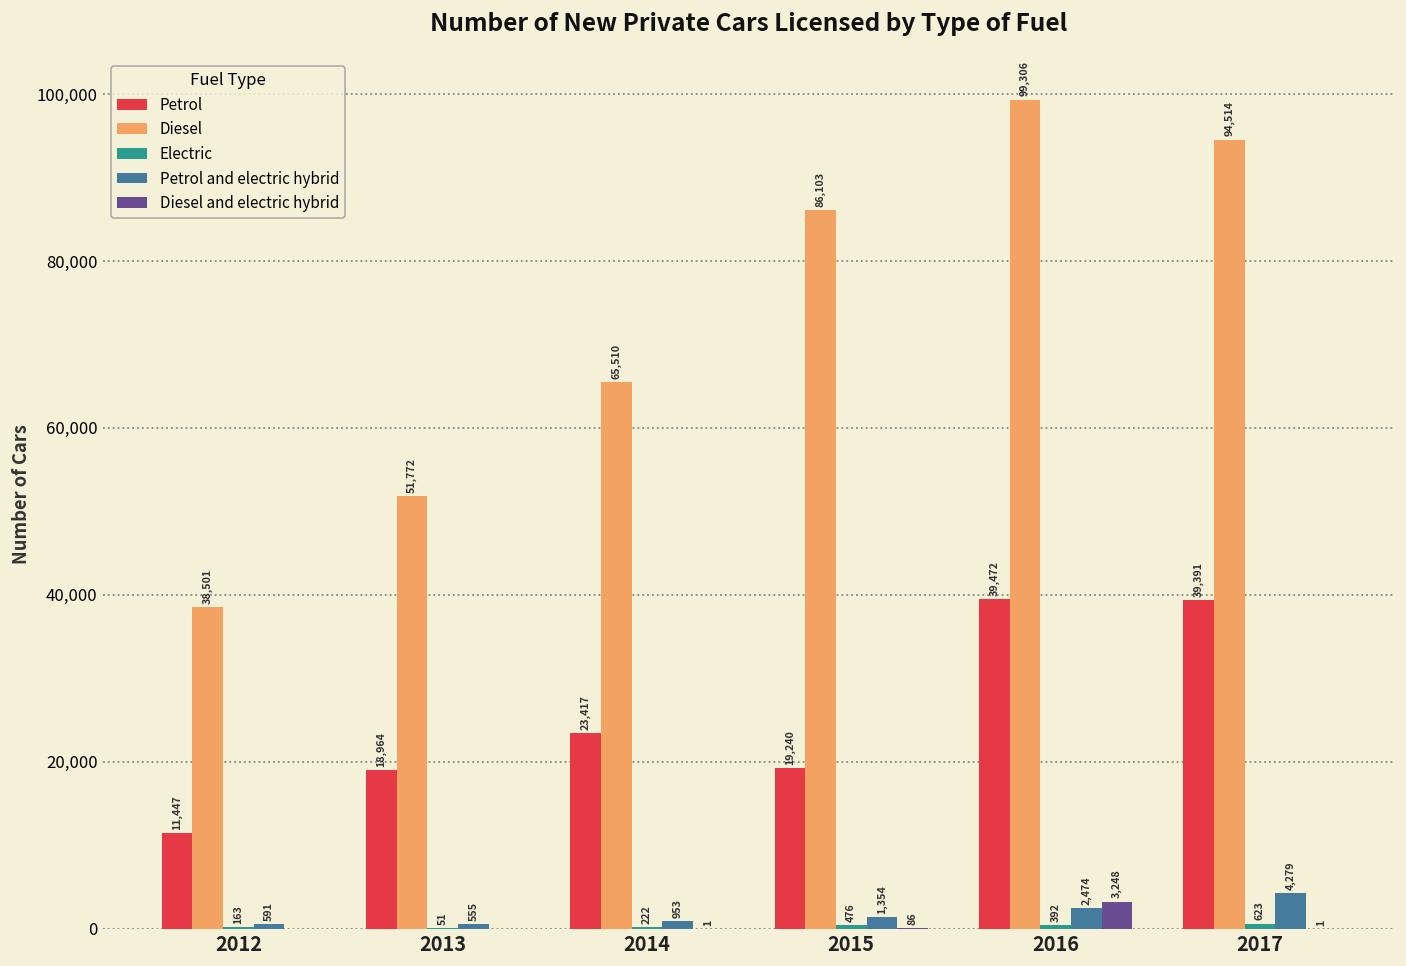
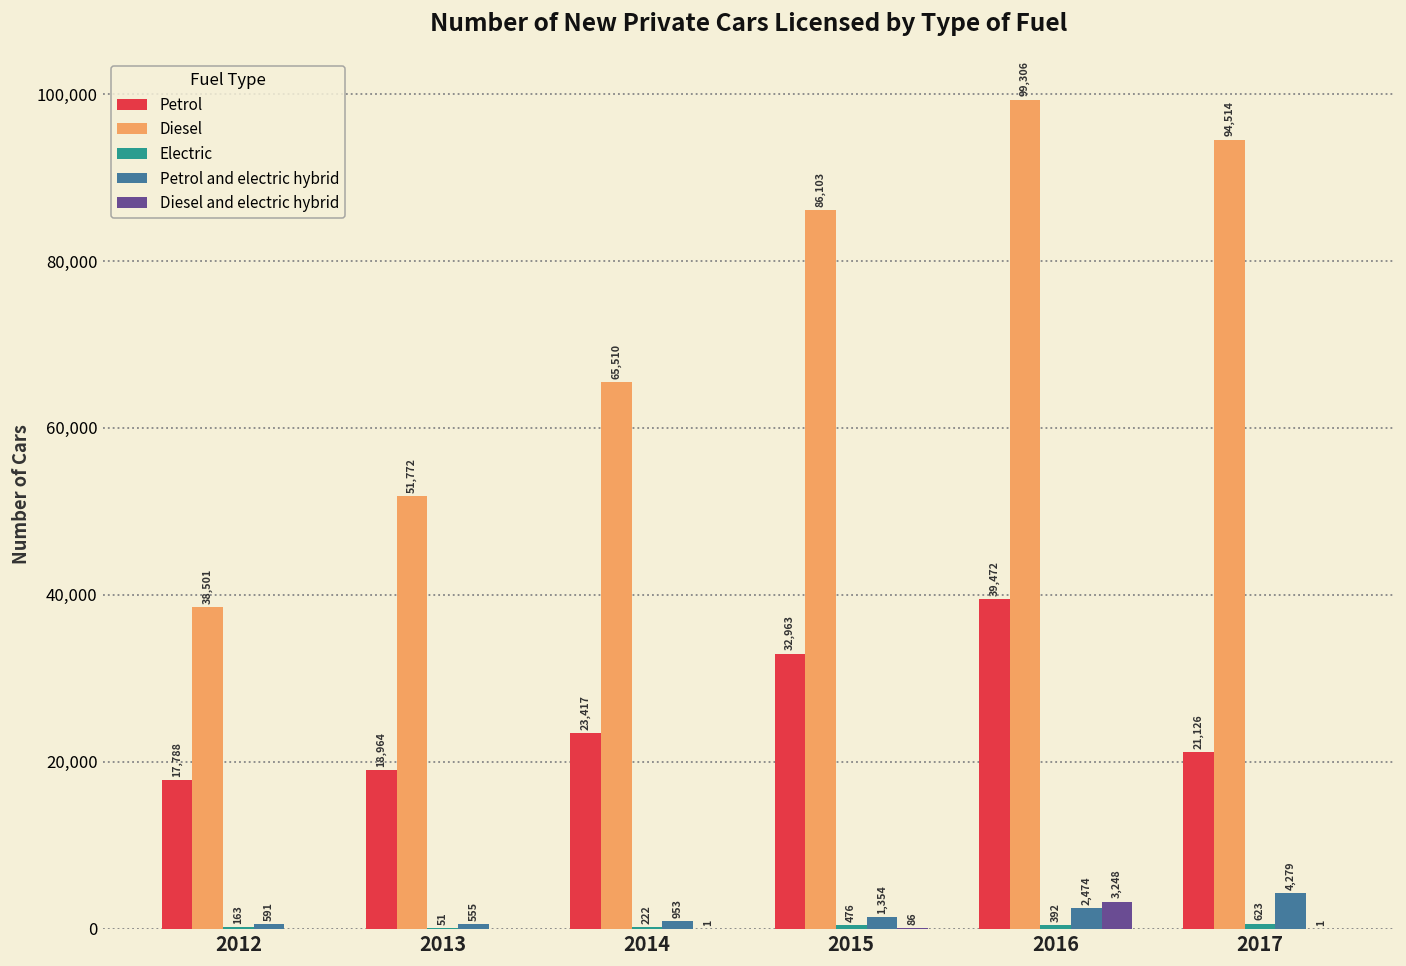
Petrol, 2012: 11,447 -> 17,788
Petrol, 2015: 19,240 -> 32,963
Petrol, 2017: 39,391 -> 21,126
